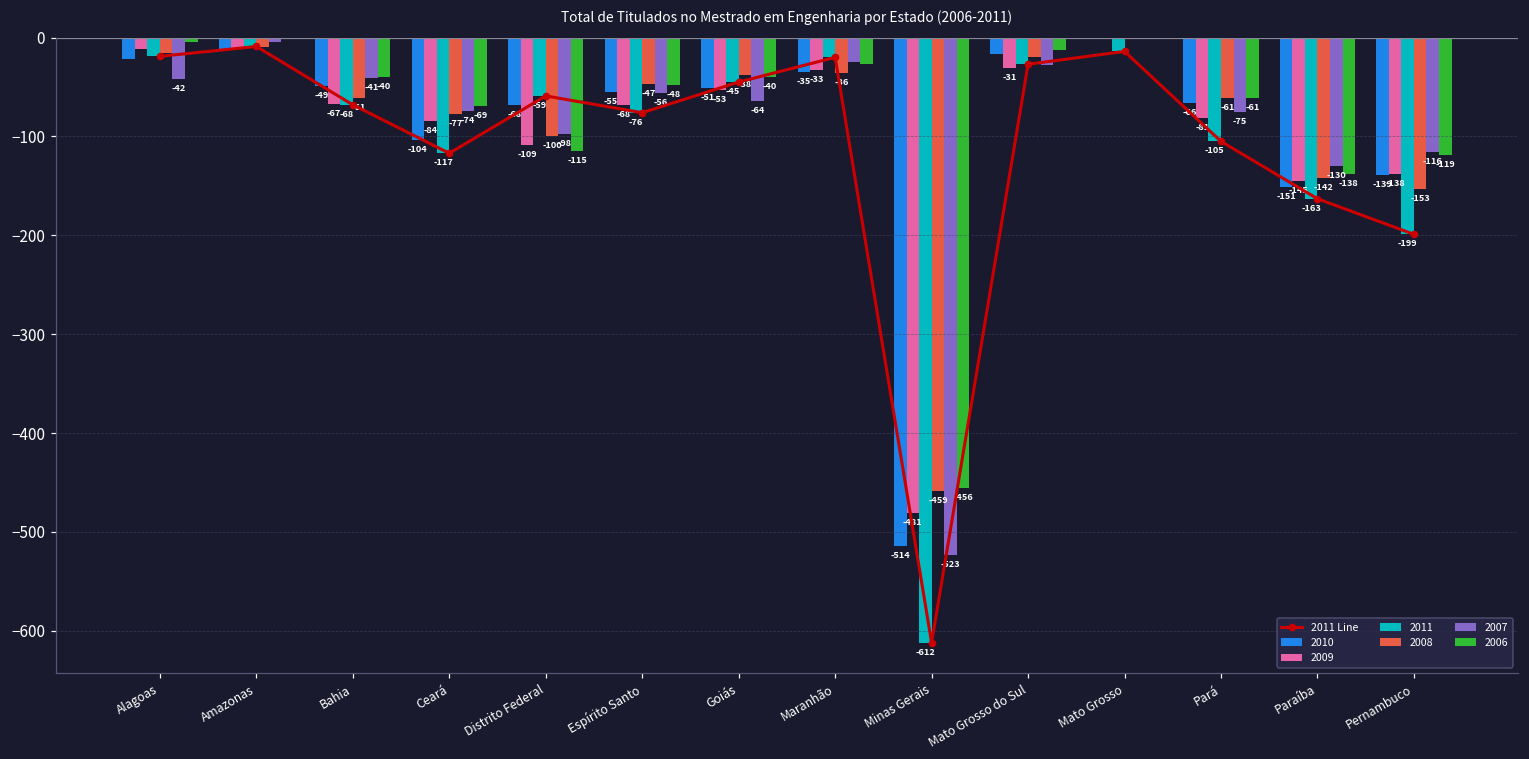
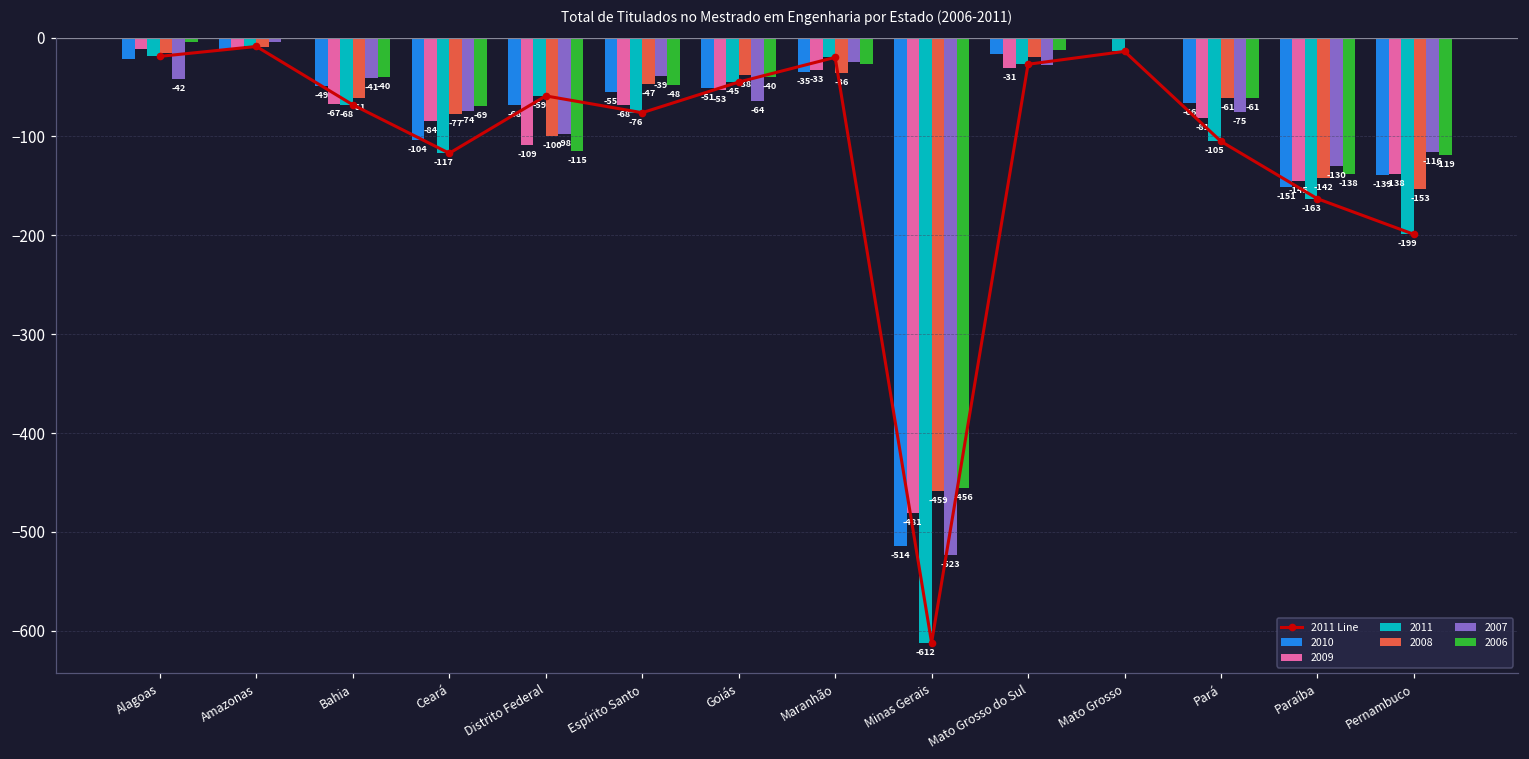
2007, Espírito Santo: -56 -> -39
